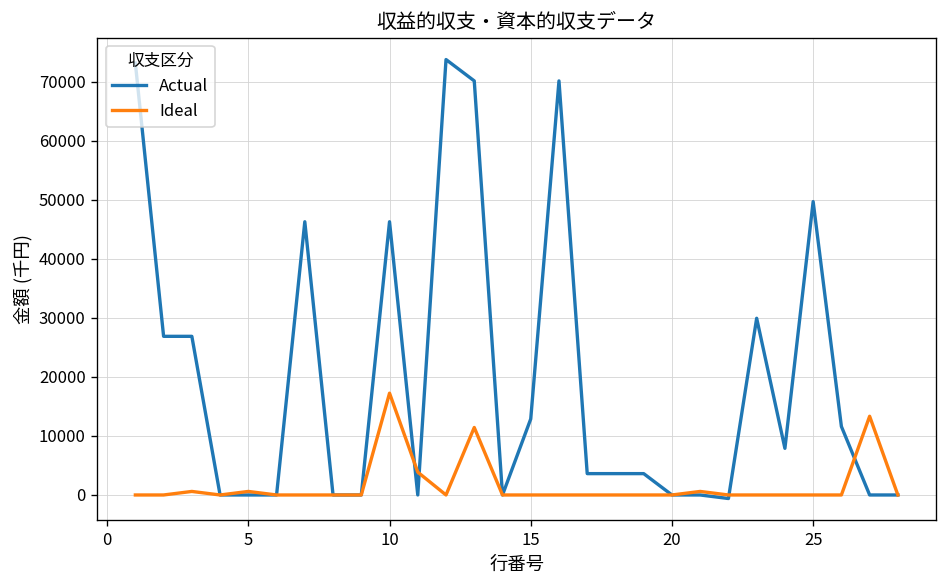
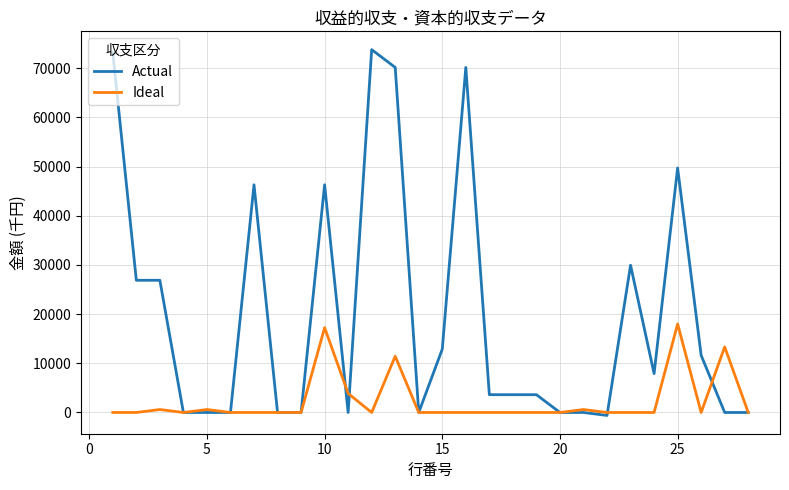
Ideal, 25: 0 -> 18000
